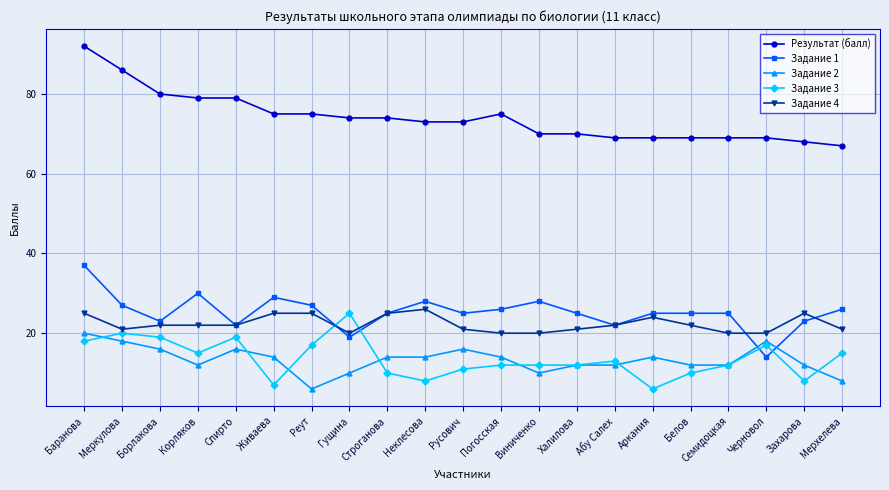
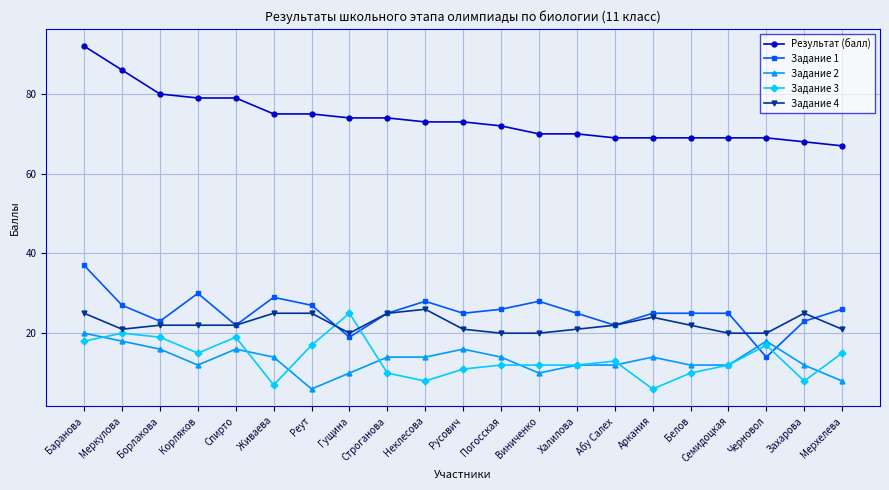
Результат (балл), Погосская: 75 -> 72
